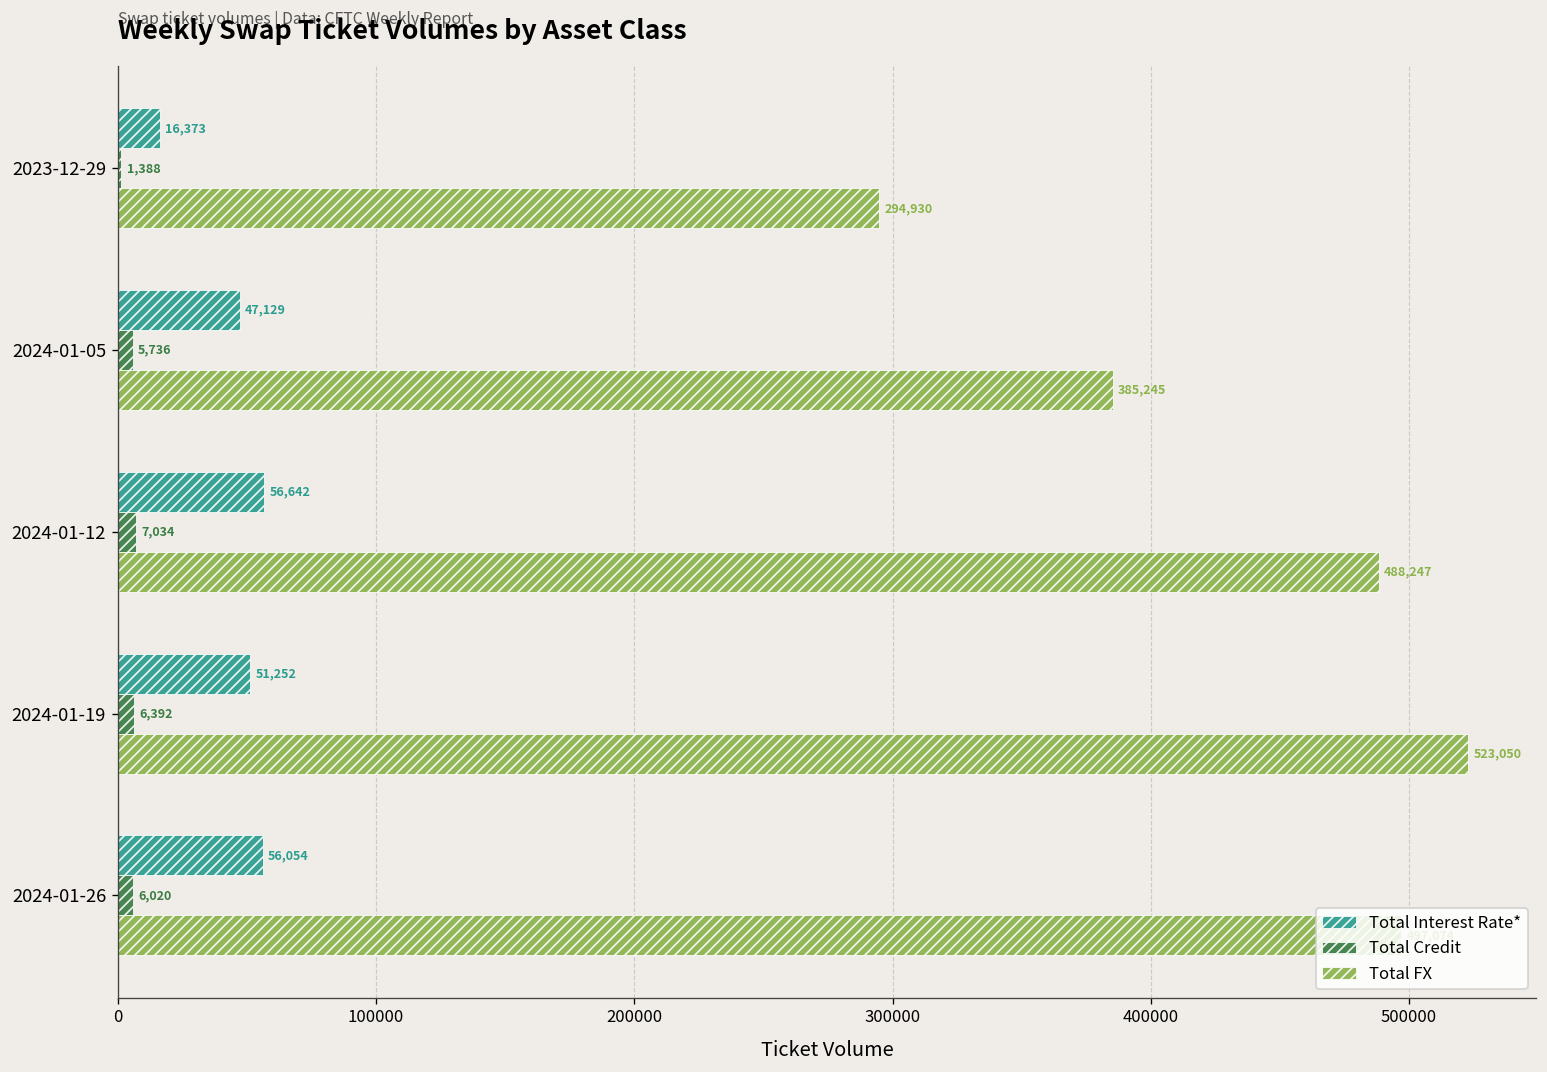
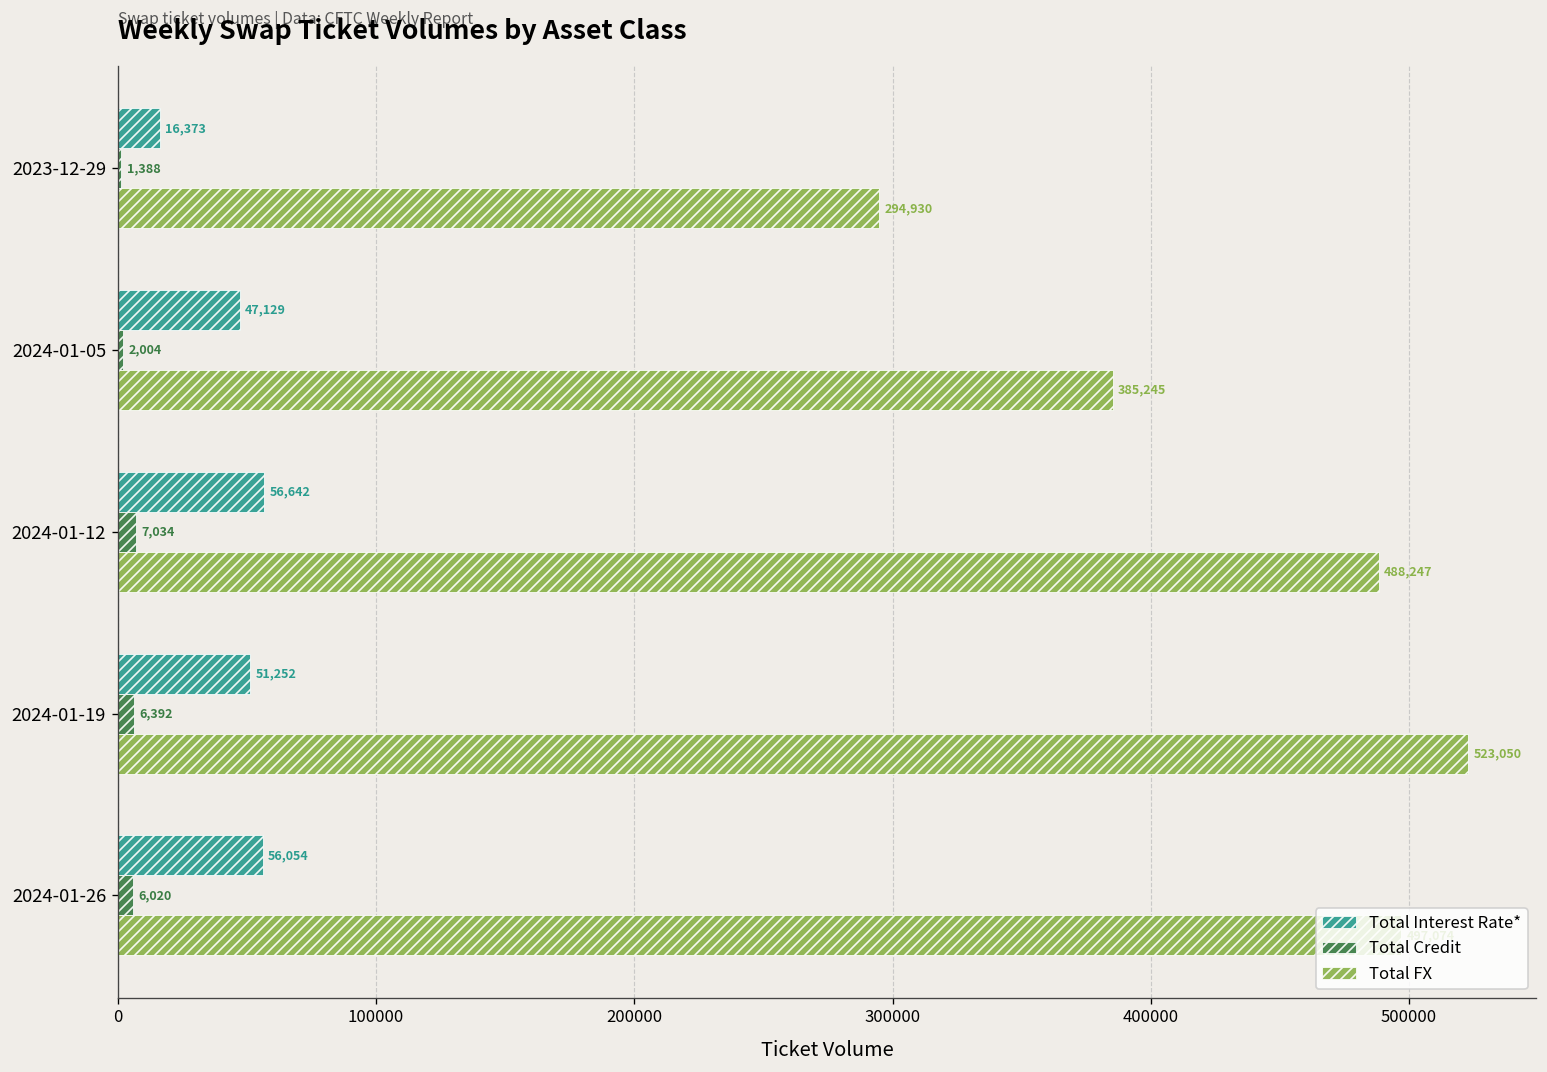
Total Credit, 2024-01-05: 5,736 -> 2,004
